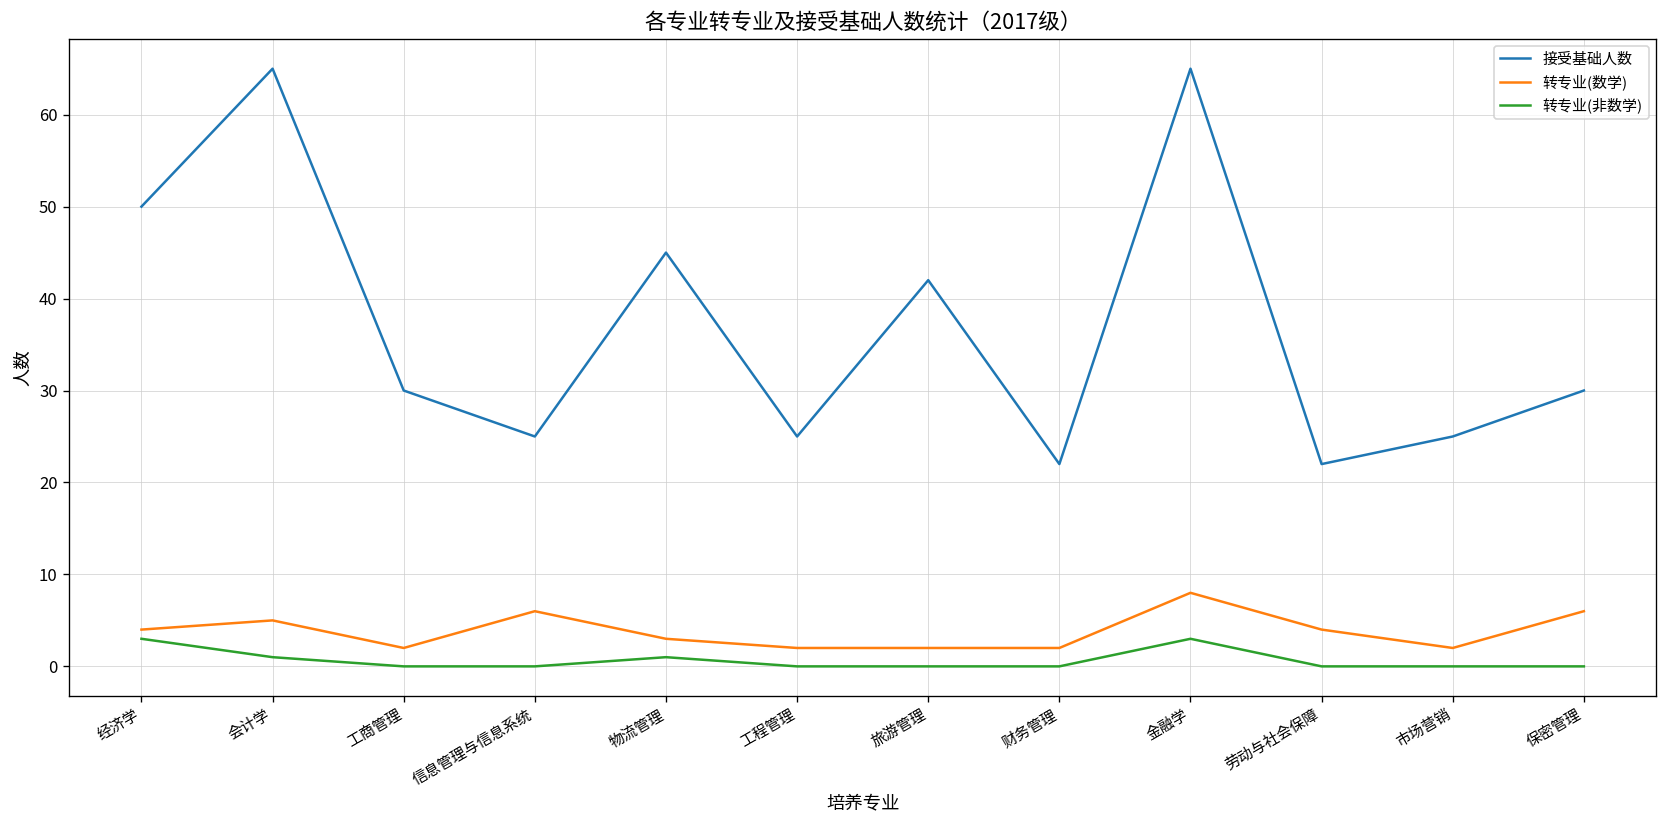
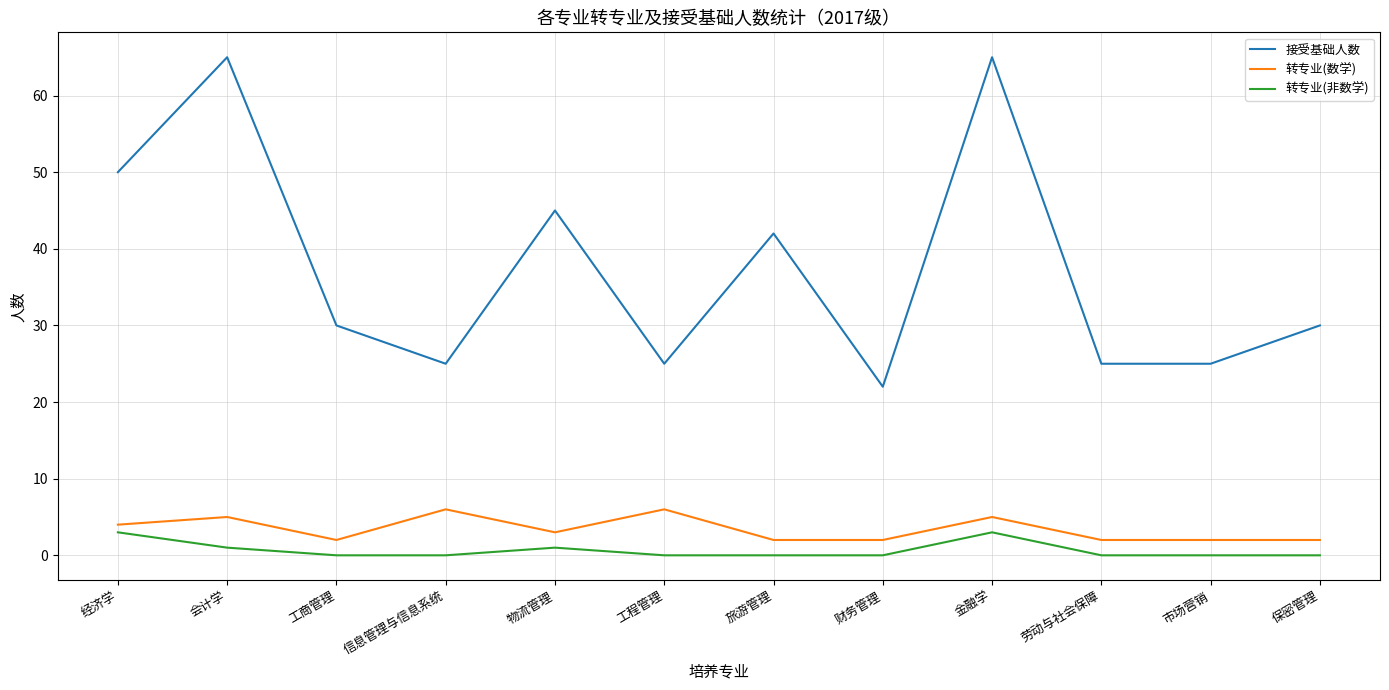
转专业(数学), 工程管理: 2 -> 6
转专业(数学), 金融学: 8 -> 5
接受基础人数, 劳动与社会保障: 22 -> 25
转专业(数学), 劳动与社会保障: 4 -> 2
转专业(数学), 保密管理: 6 -> 2
